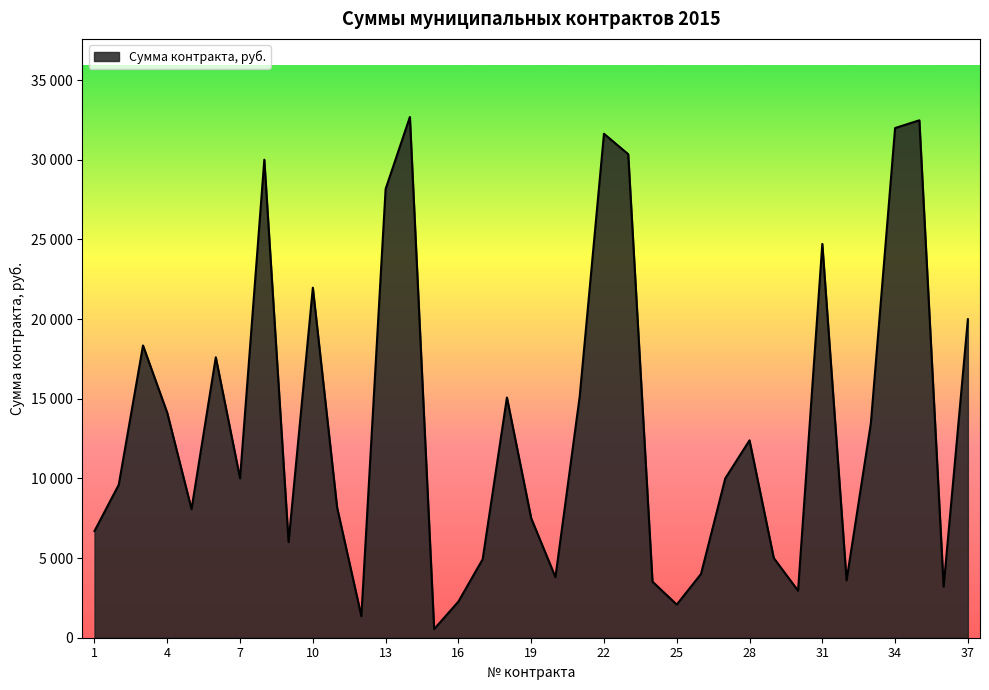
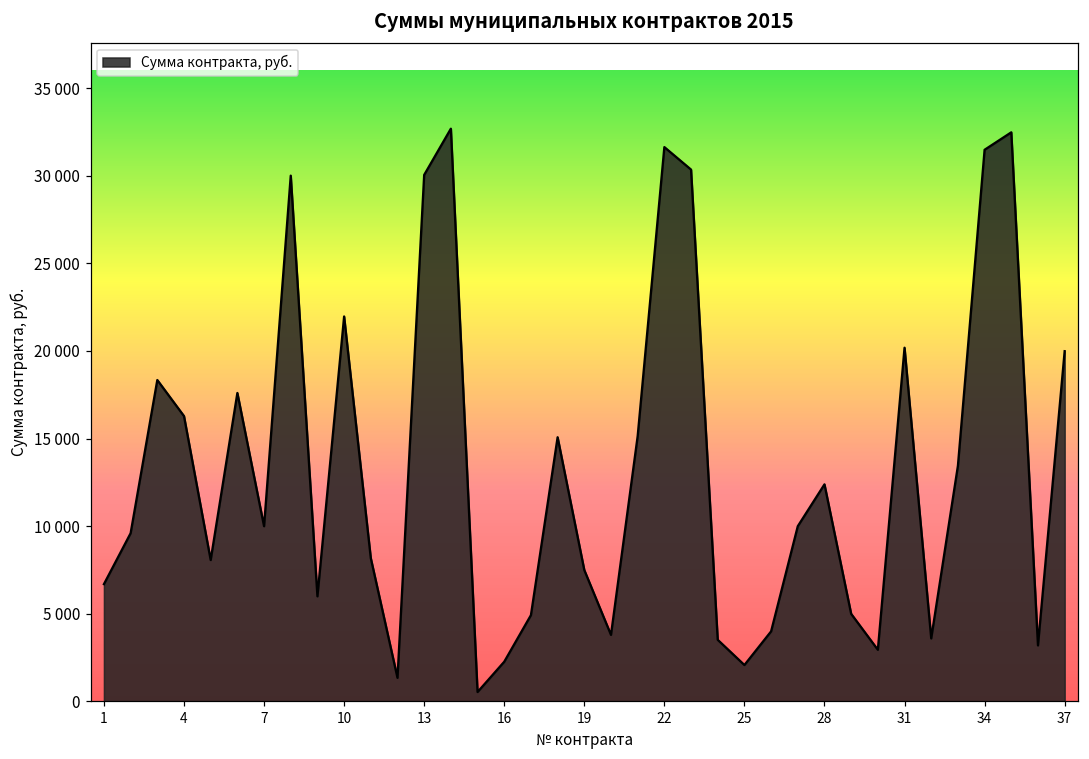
4: 14100 -> 16300
13: 28200 -> 30000
31: 24700 -> 20200
34: 32000 -> 31500
